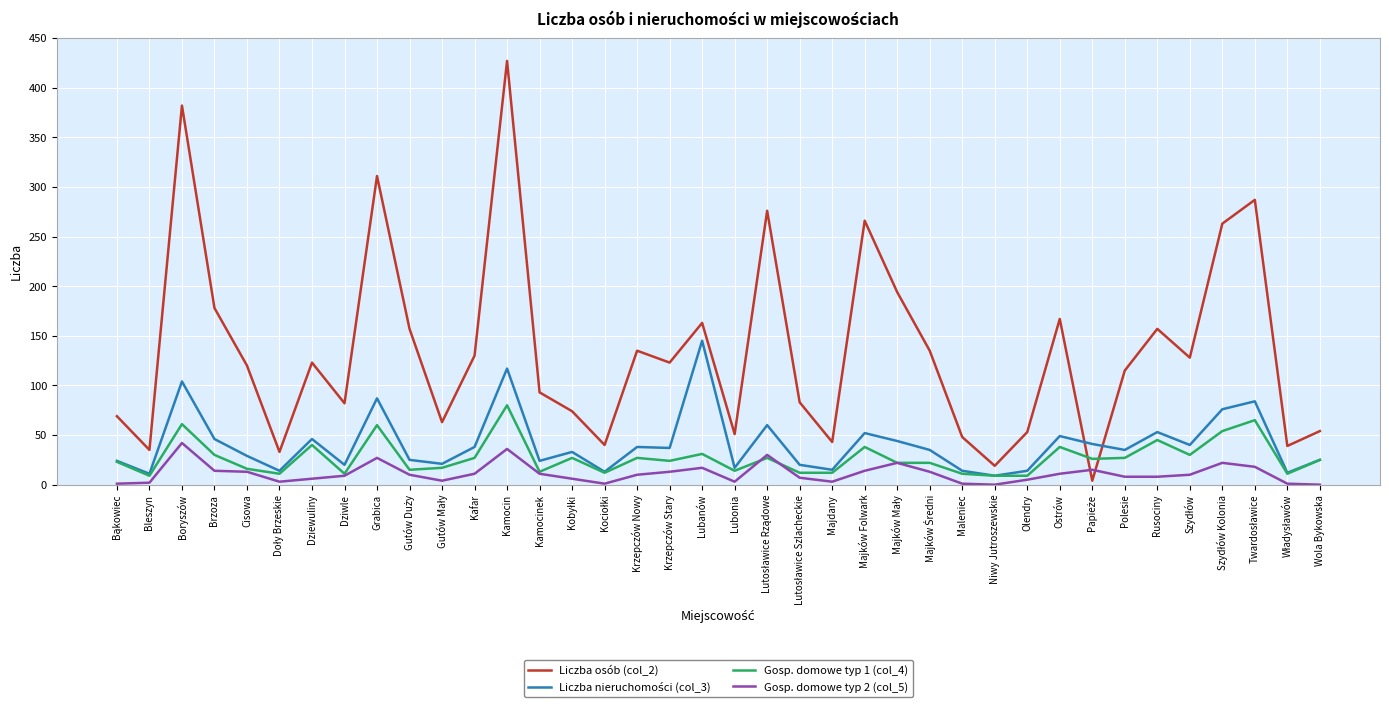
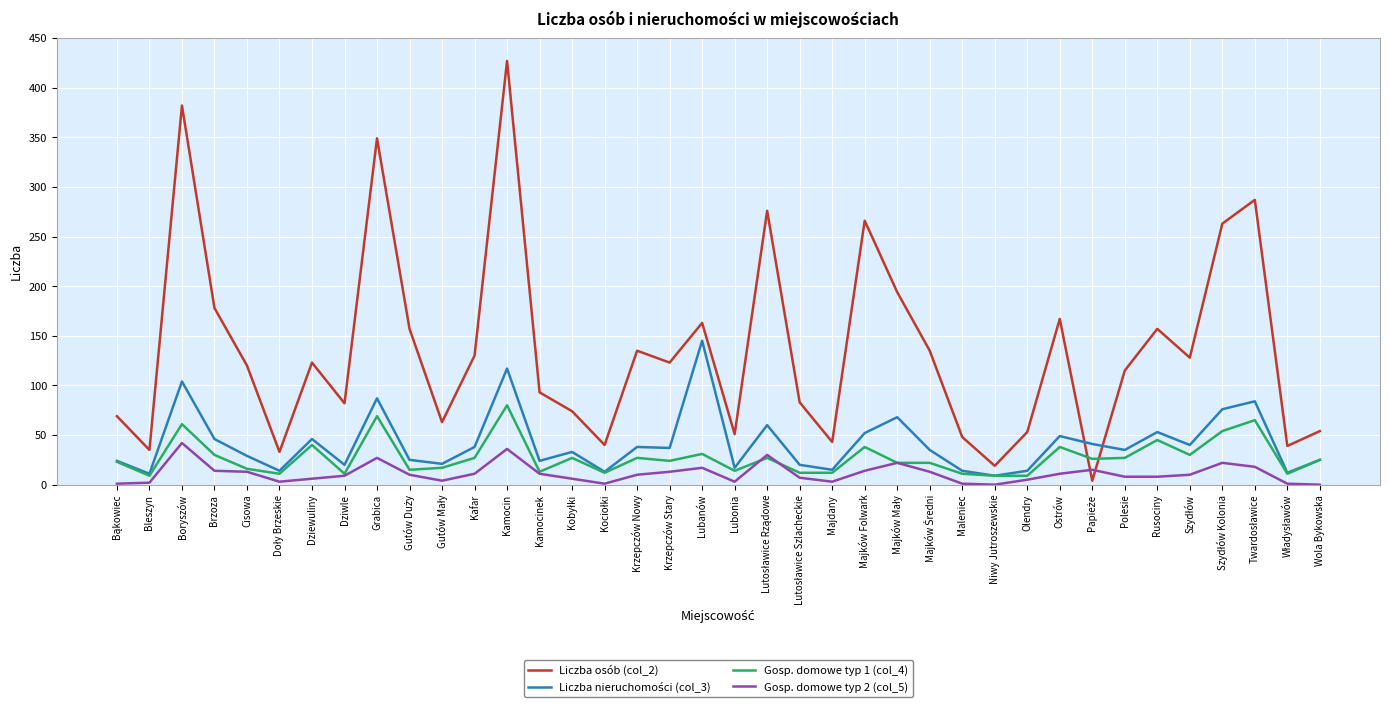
Liczba osób (col_2), Grabica: 310 -> 350
Gosp. domowe typ 1 (col_4), Grabica: 60 -> 70
Liczba nieruchomości (col_3), Majków Mały: 40 -> 70
